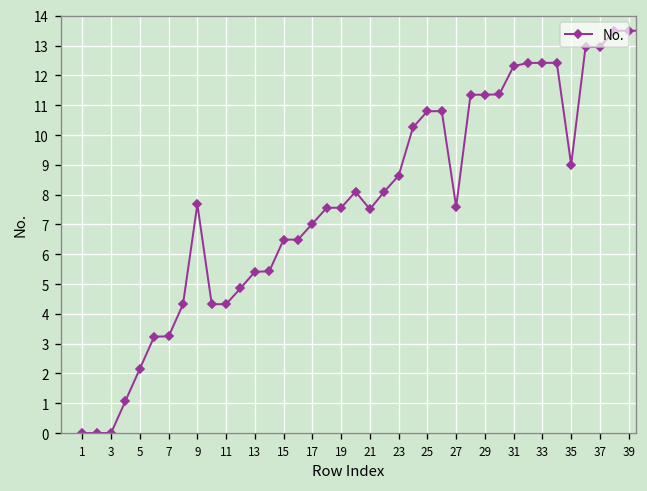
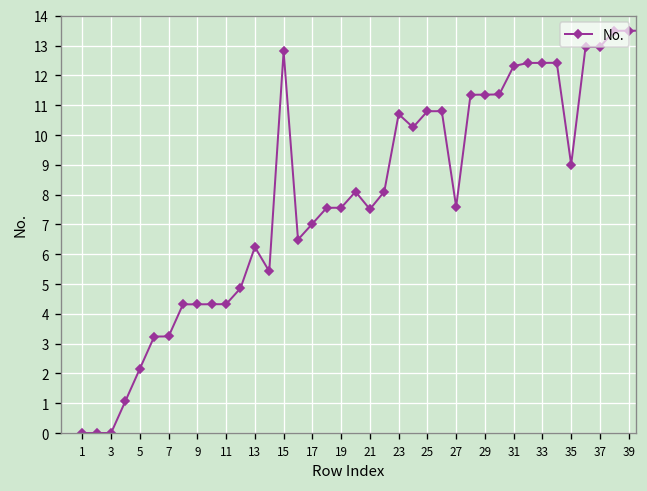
9: 7.7 -> 4.3
13: 5.4 -> 6.2
15: 6.5 -> 12.8
23: 8.6 -> 10.7
